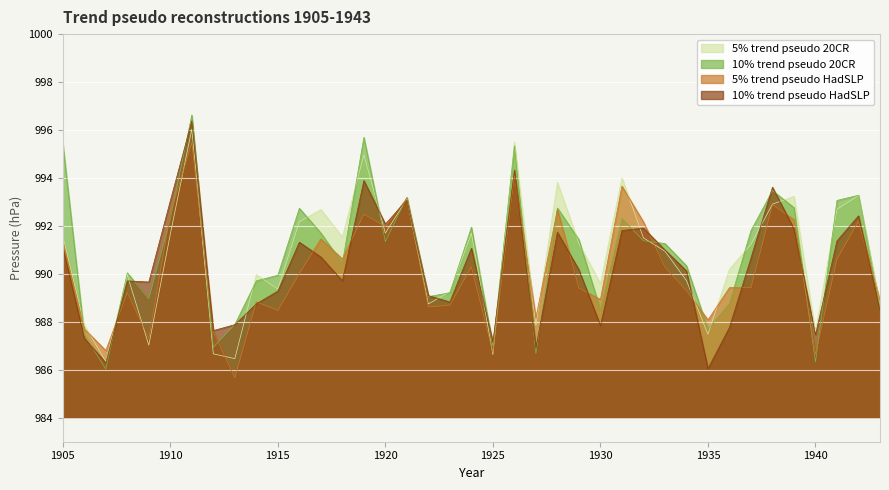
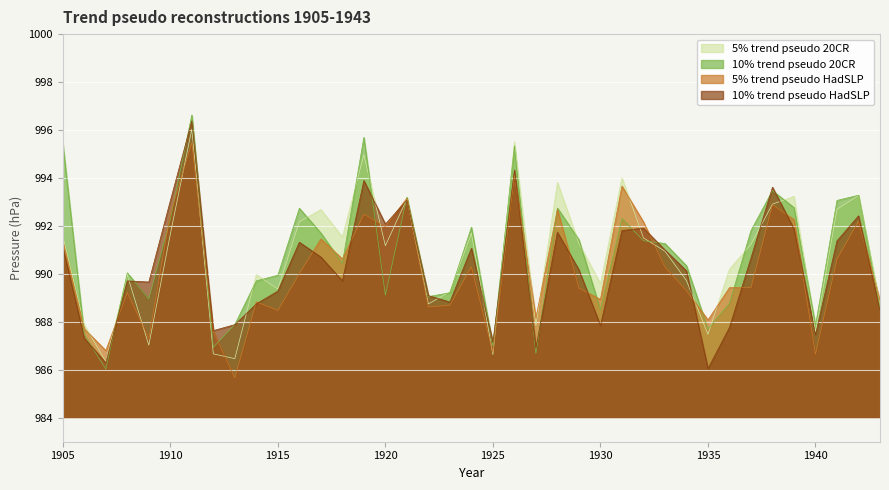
5% trend pseudo 20CR, 1920: 991.7 -> 991.2
10% trend pseudo 20CR, 1920: 991.3 -> 989.1
10% trend pseudo 20CR, 1940: 986.3 -> 987.8
